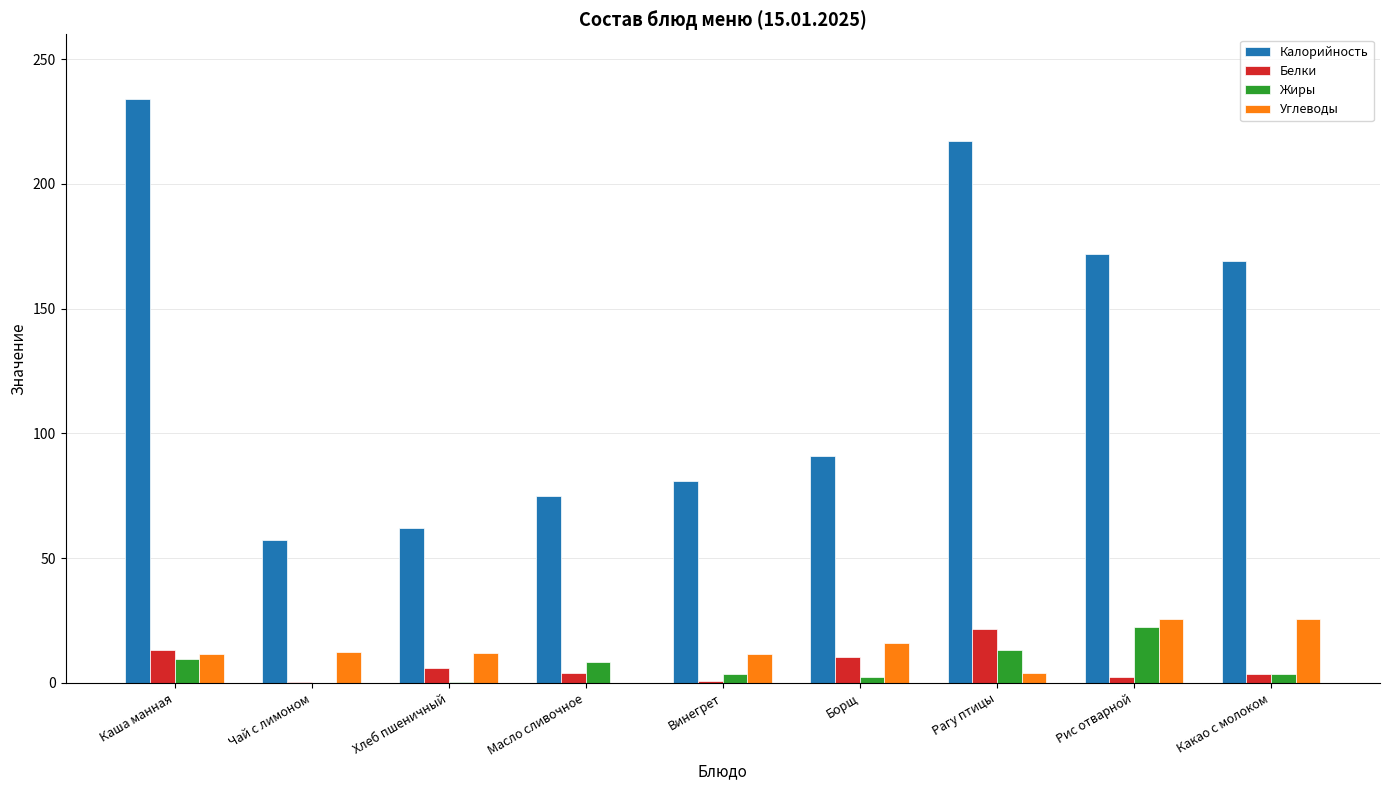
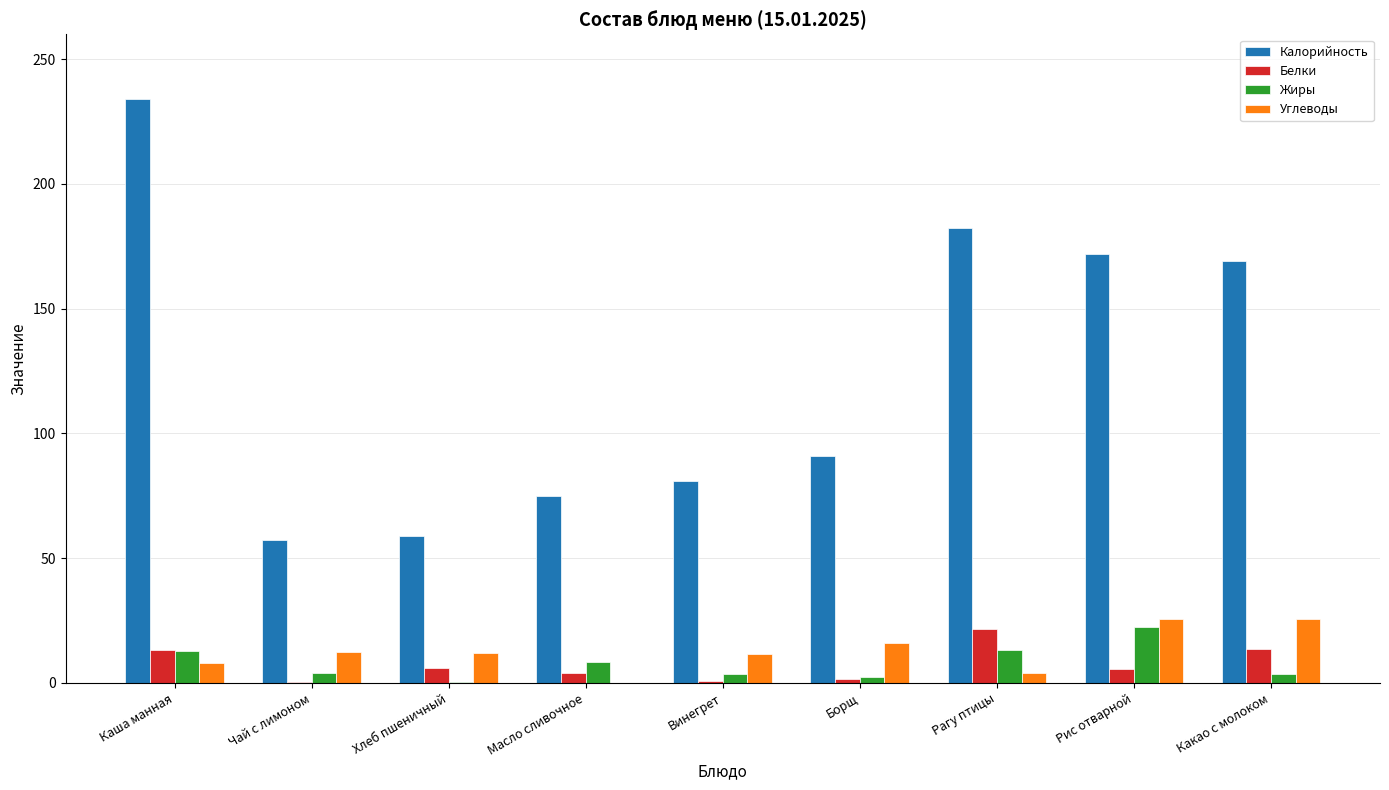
Жиры, Каша манная: 9 -> 13
Углеводы, Каша манная: 11 -> 8
Жиры, Чай с лимоном: 0 -> 4
Калорийность, Хлеб пшеничный: 62 -> 59
Белки, Борщ: 10 -> 2
Калорийность, Рагу птицы: 217 -> 182
Белки, Рис отварной: 2 -> 6
Белки, Какао с молоком: 4 -> 14
